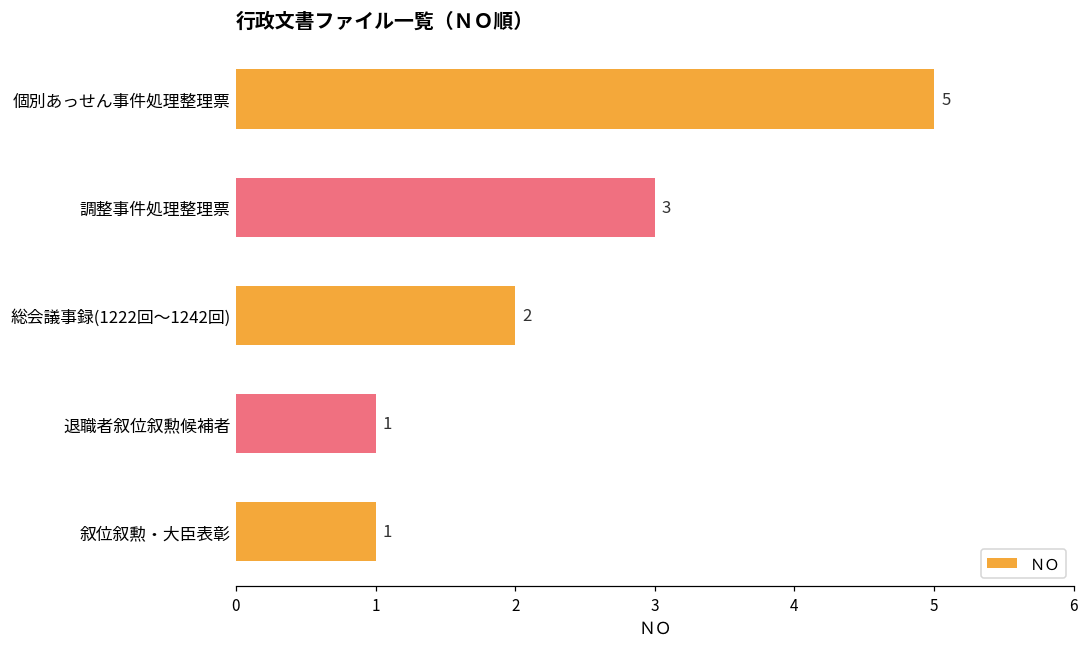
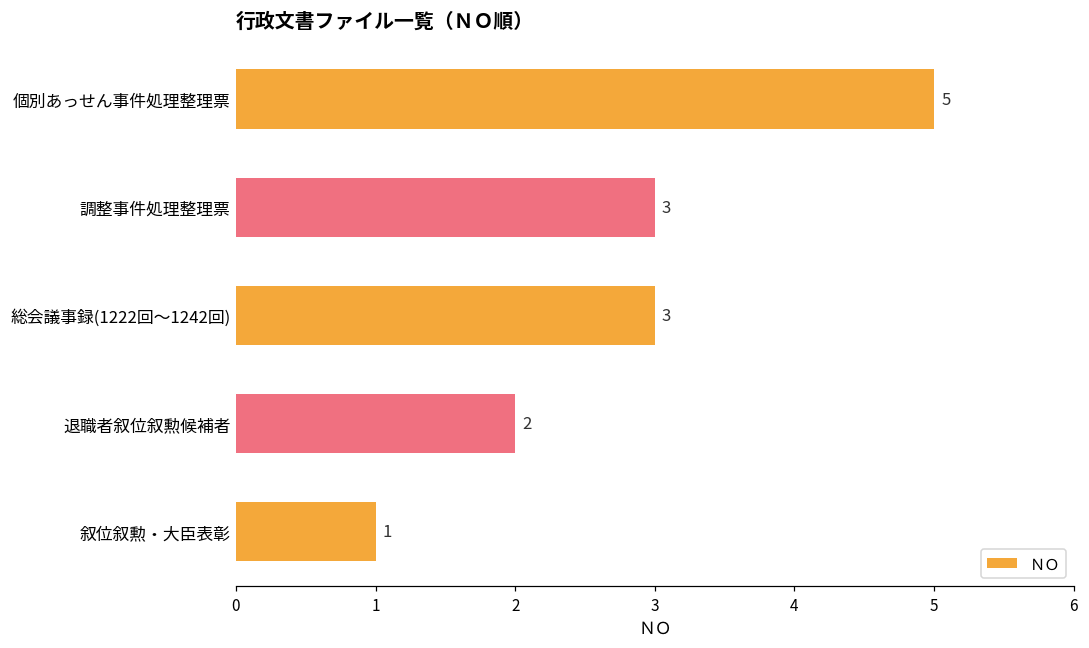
総会議事録(1222回～1242回): 2 -> 3
退職者叙位叙勲候補者: 1 -> 2
